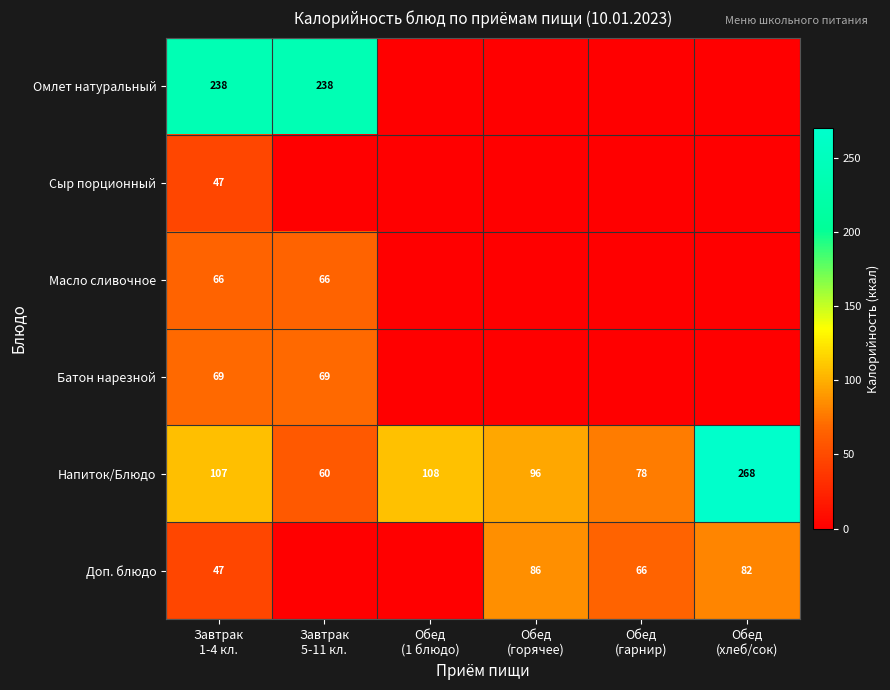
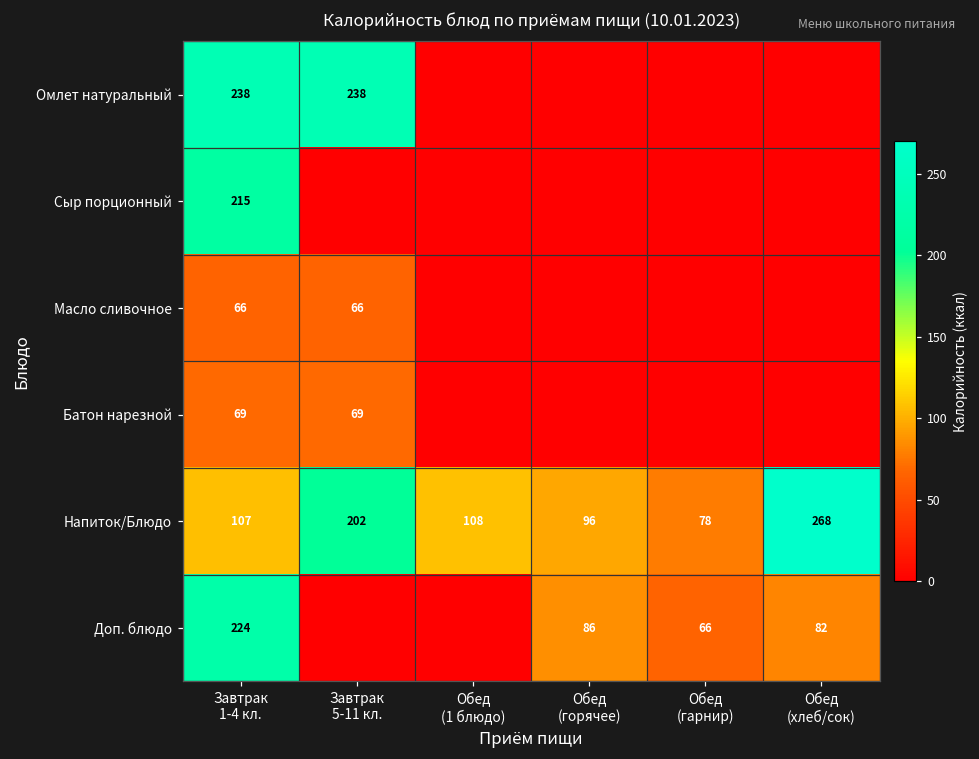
Сыр порционный, Завтрак 1-4 кл.: 47 -> 215
Напиток/Блюдо, Завтрак 5-11 кл.: 60 -> 202
Доп. блюдо, Завтрак 1-4 кл.: 47 -> 224
